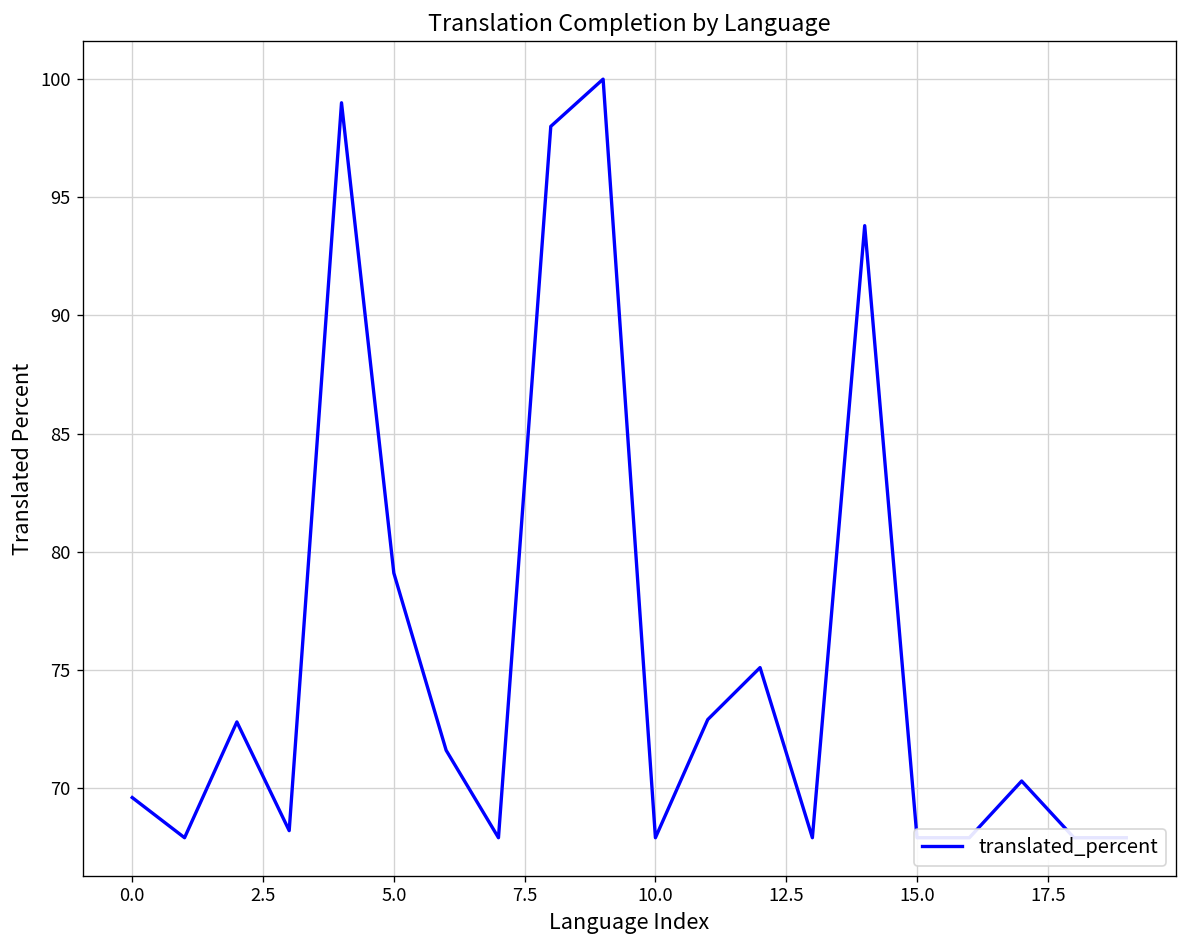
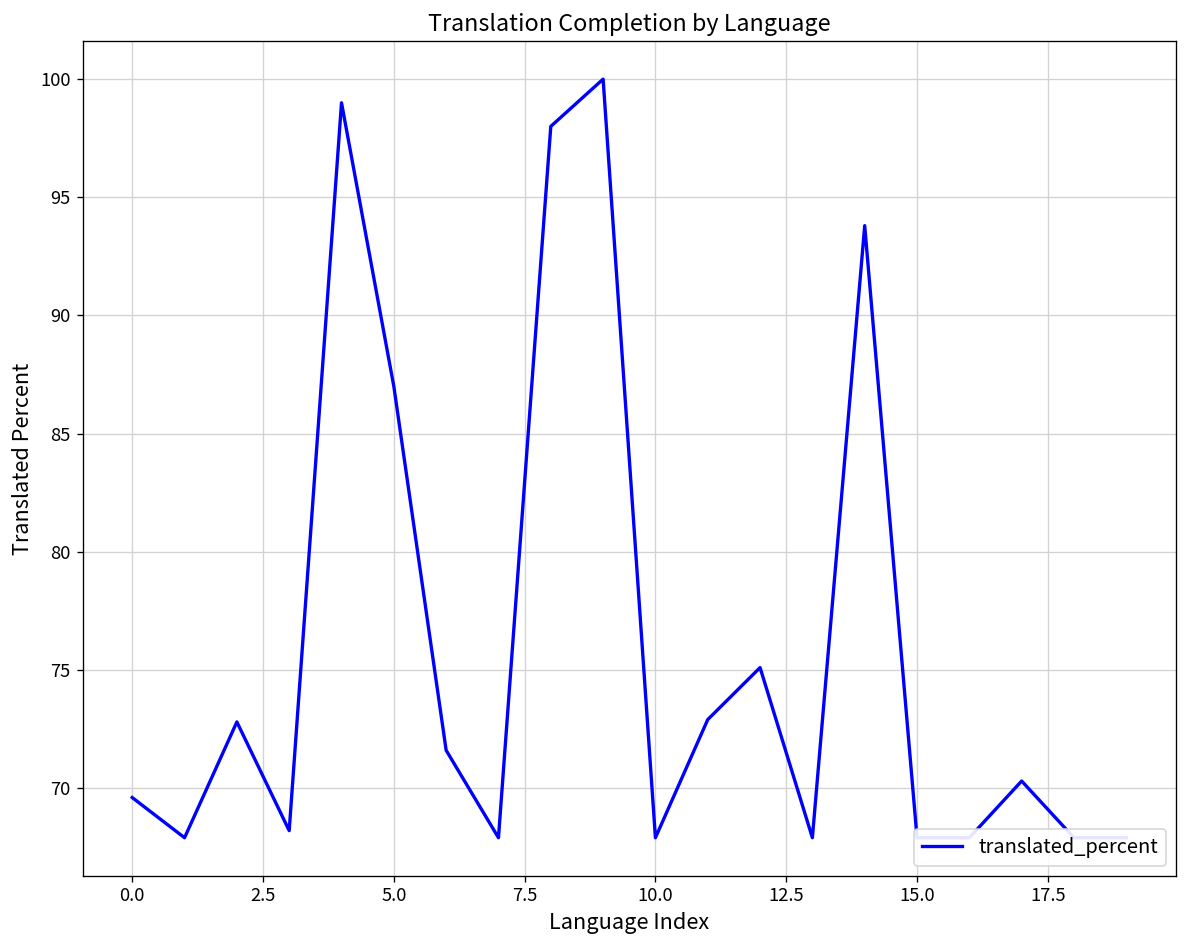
5.0: 79.1 -> 87.0
